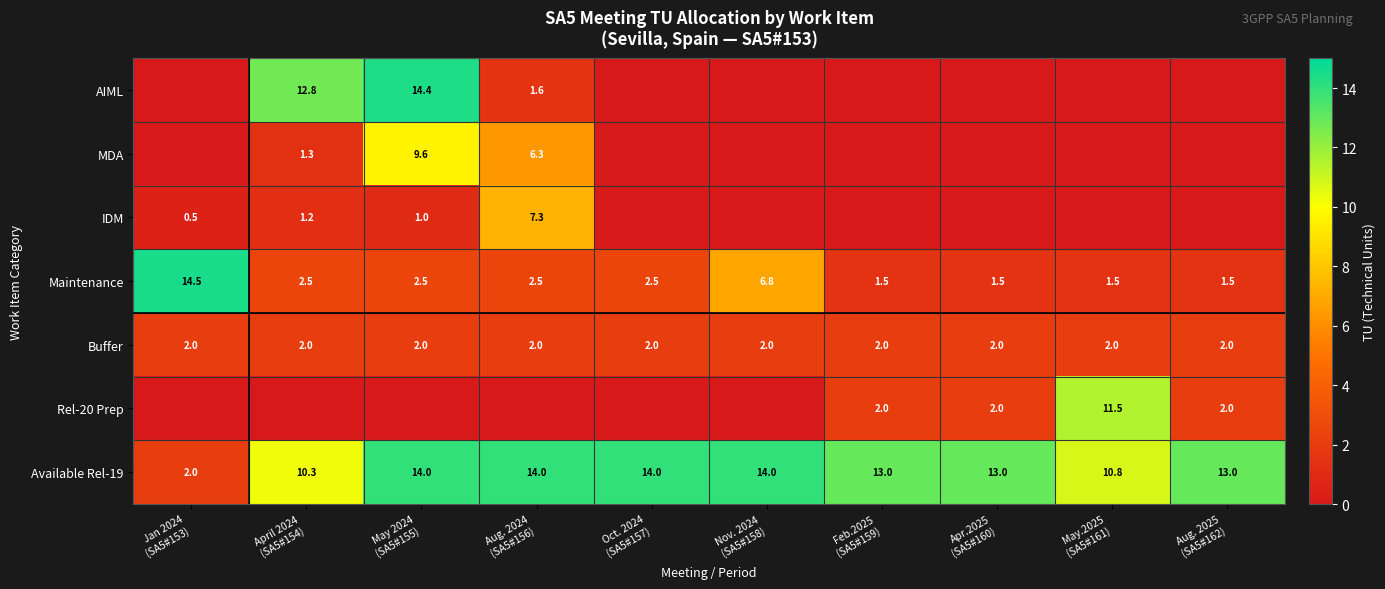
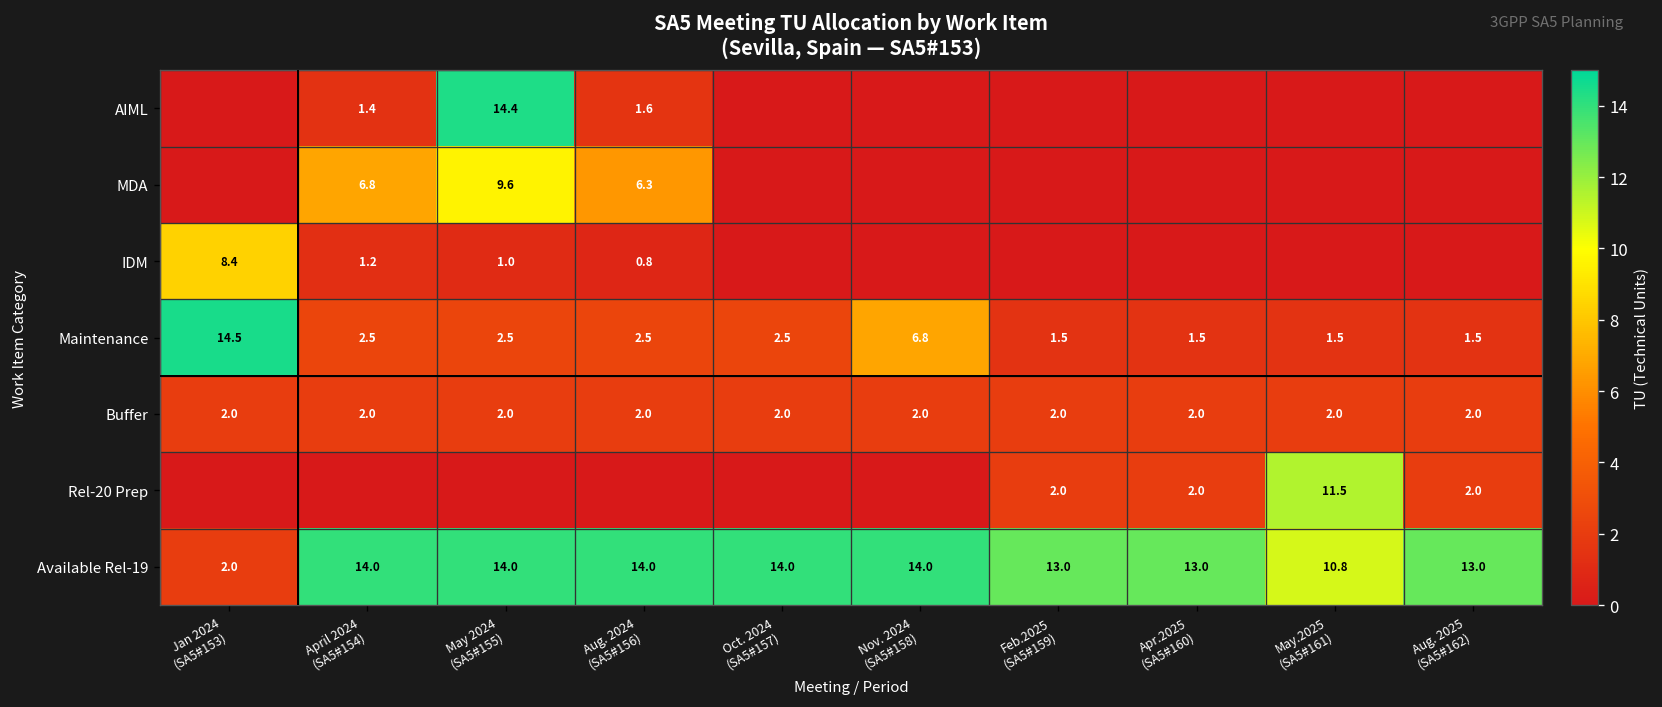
AIML, April 2024 (SA5#154): 12.8 -> 1.4
MDA, April 2024 (SA5#154): 1.3 -> 6.8
IDM, Jan 2024 (SA5#153): 0.5 -> 8.4
IDM, Aug. 2024 (SA5#156): 7.3 -> 0.8
Available Rel-19, April 2024 (SA5#154): 10.3 -> 14.0
